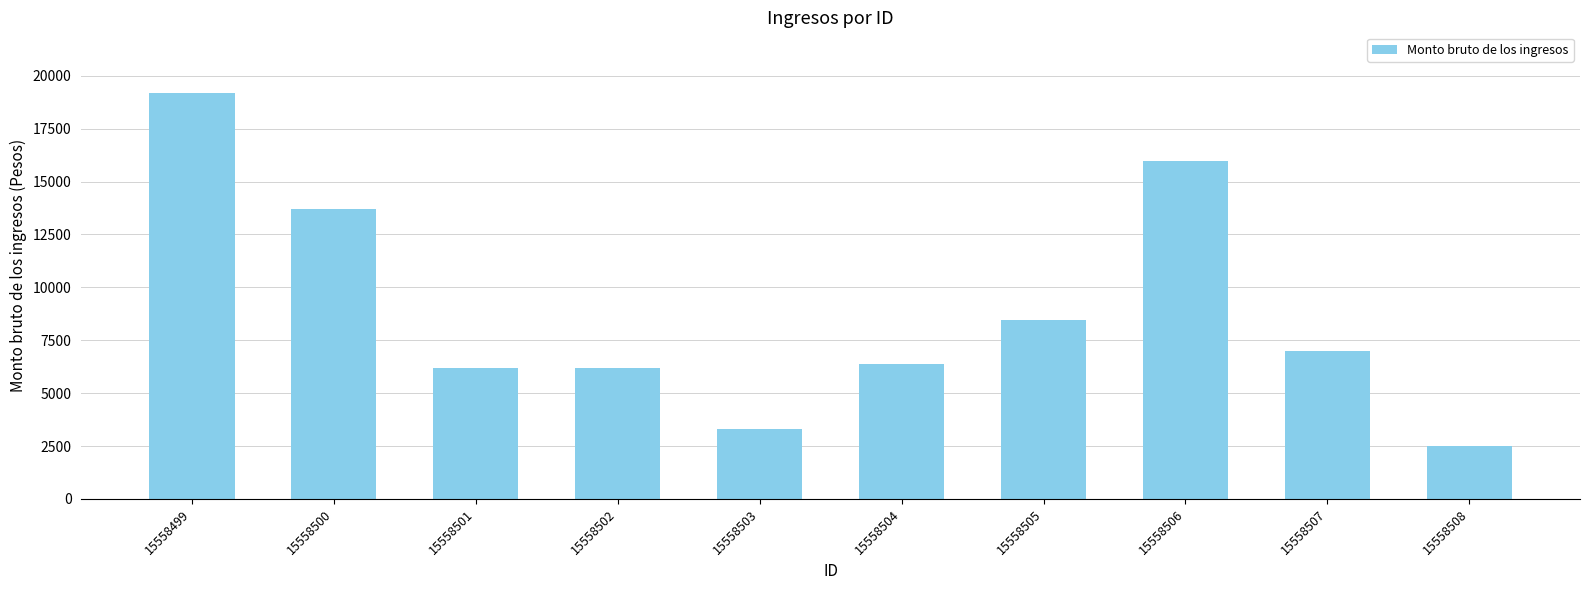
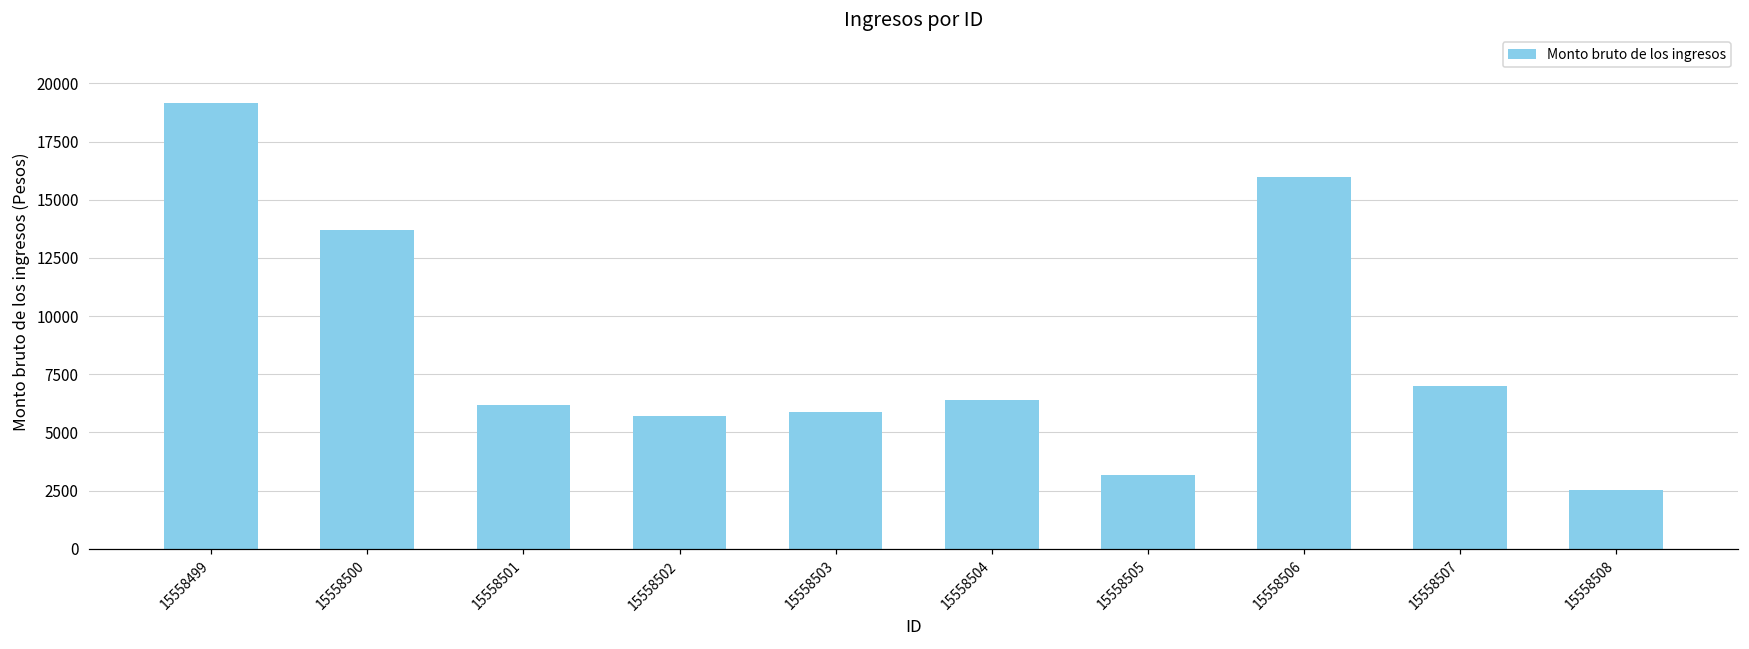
15558502: 6200 -> 5700
15558503: 3300 -> 5900
15558505: 8500 -> 3200
